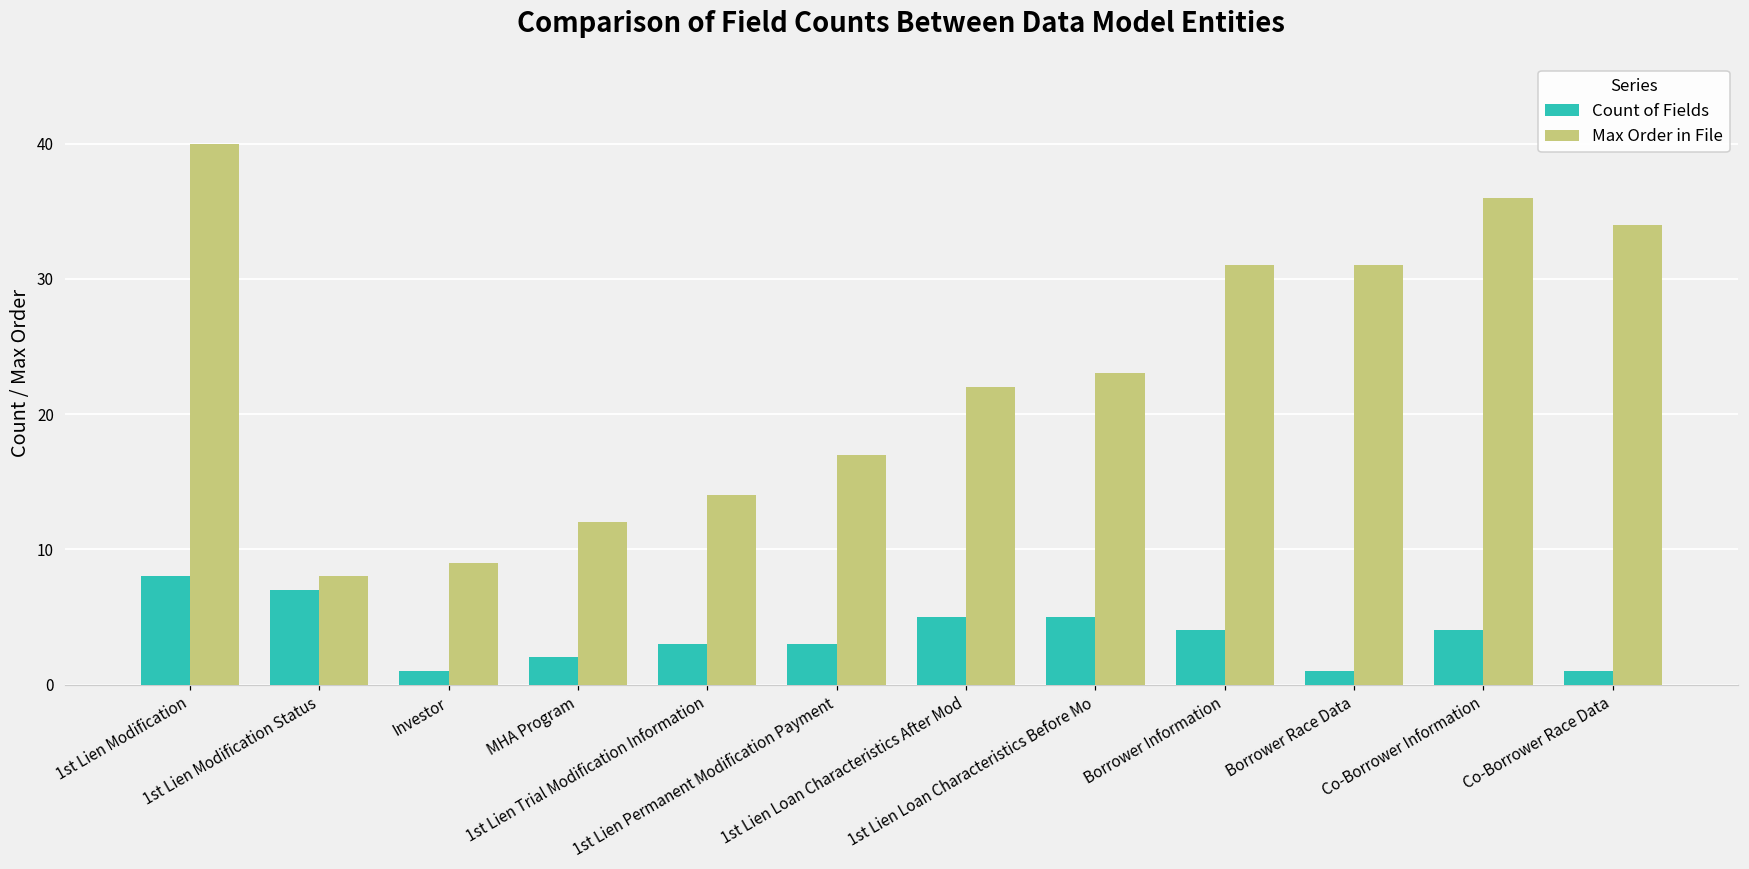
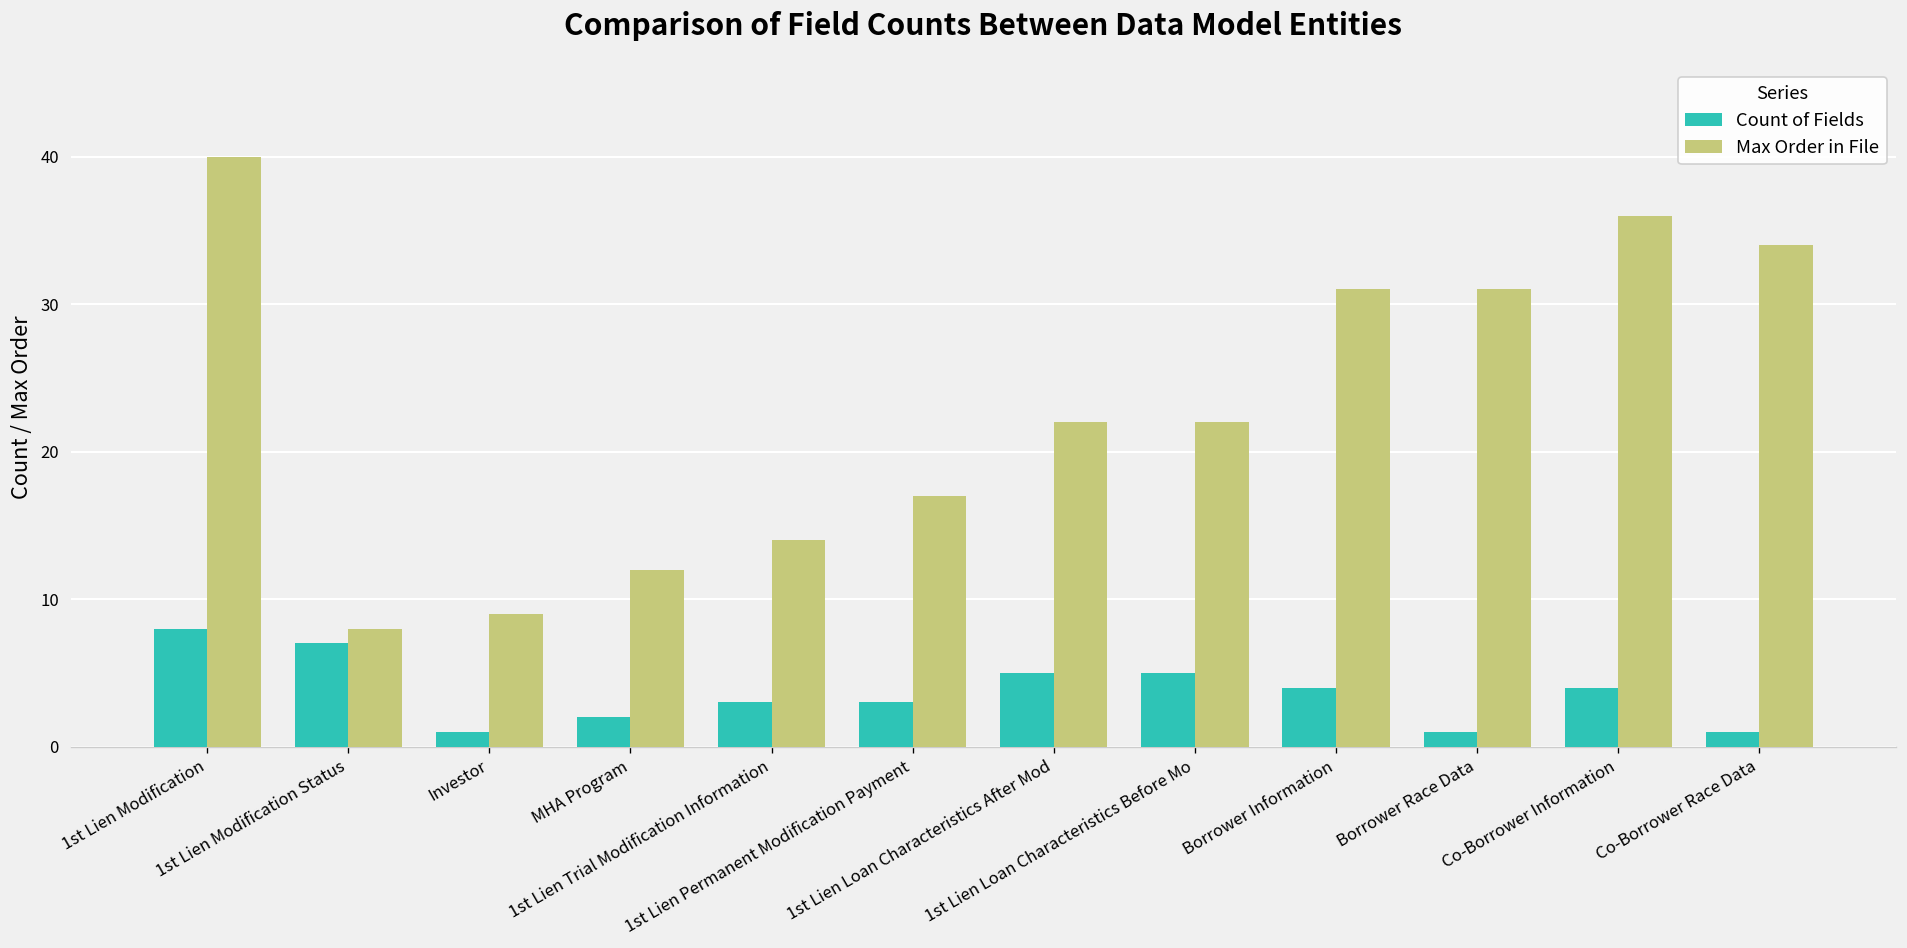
Max Order in File, 1st Lien Loan Characteristics Before Mo: 23 -> 22
